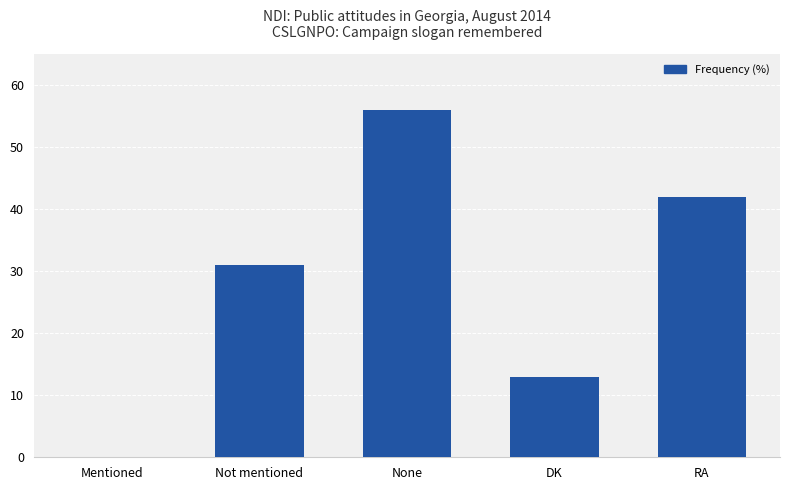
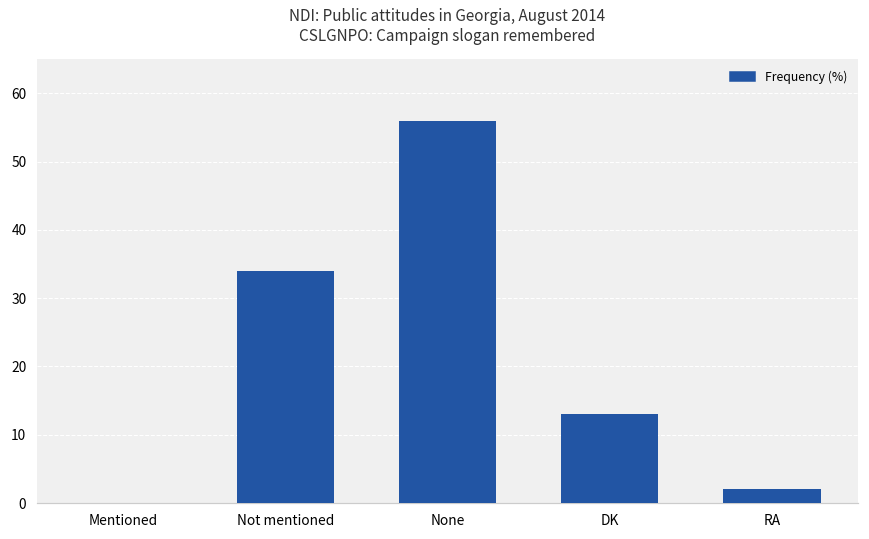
Not mentioned: 31 -> 34
RA: 42 -> 2
